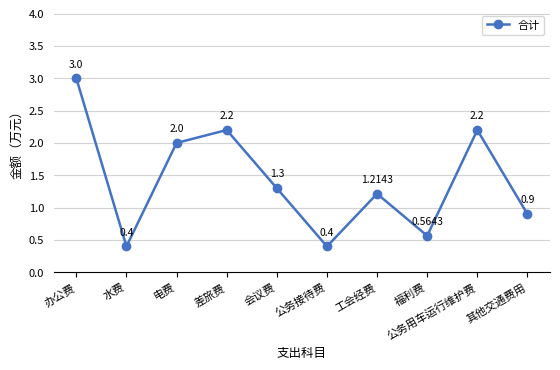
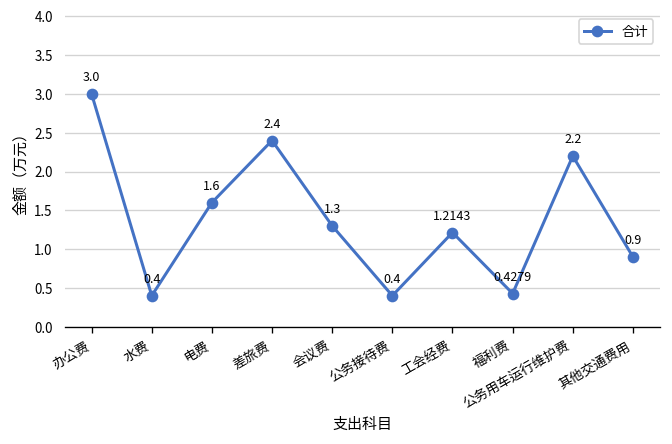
电费: 2.0 -> 1.6
差旅费: 2.2 -> 2.4
福利费: 0.5643 -> 0.4279
